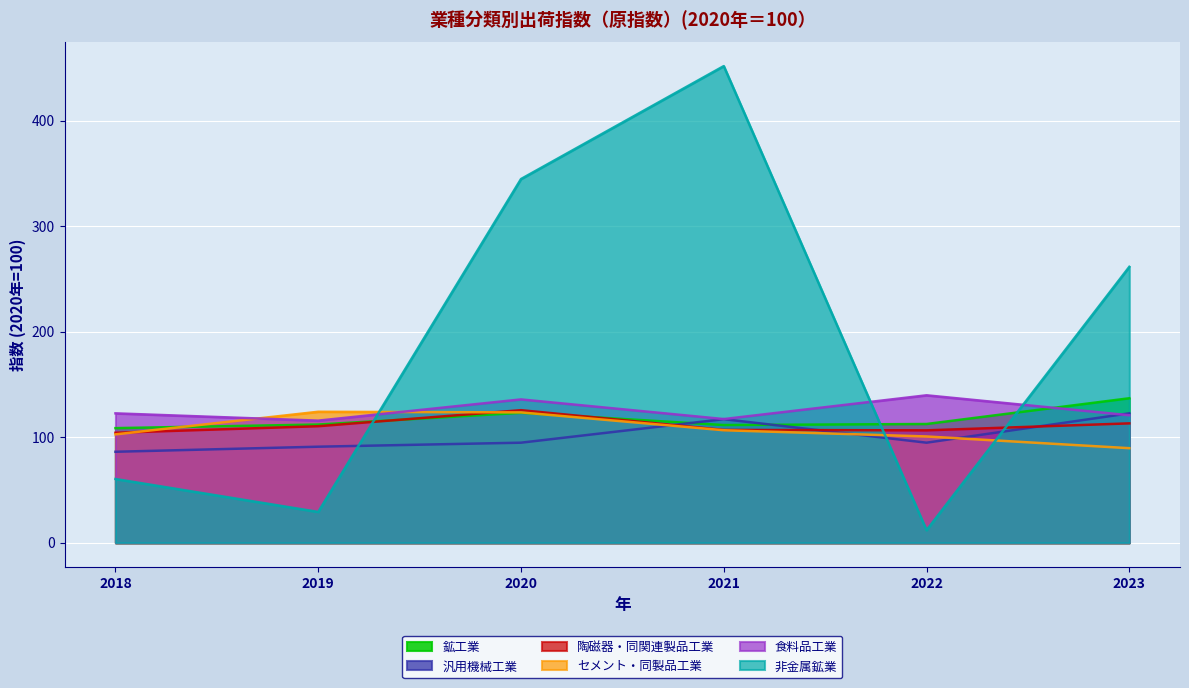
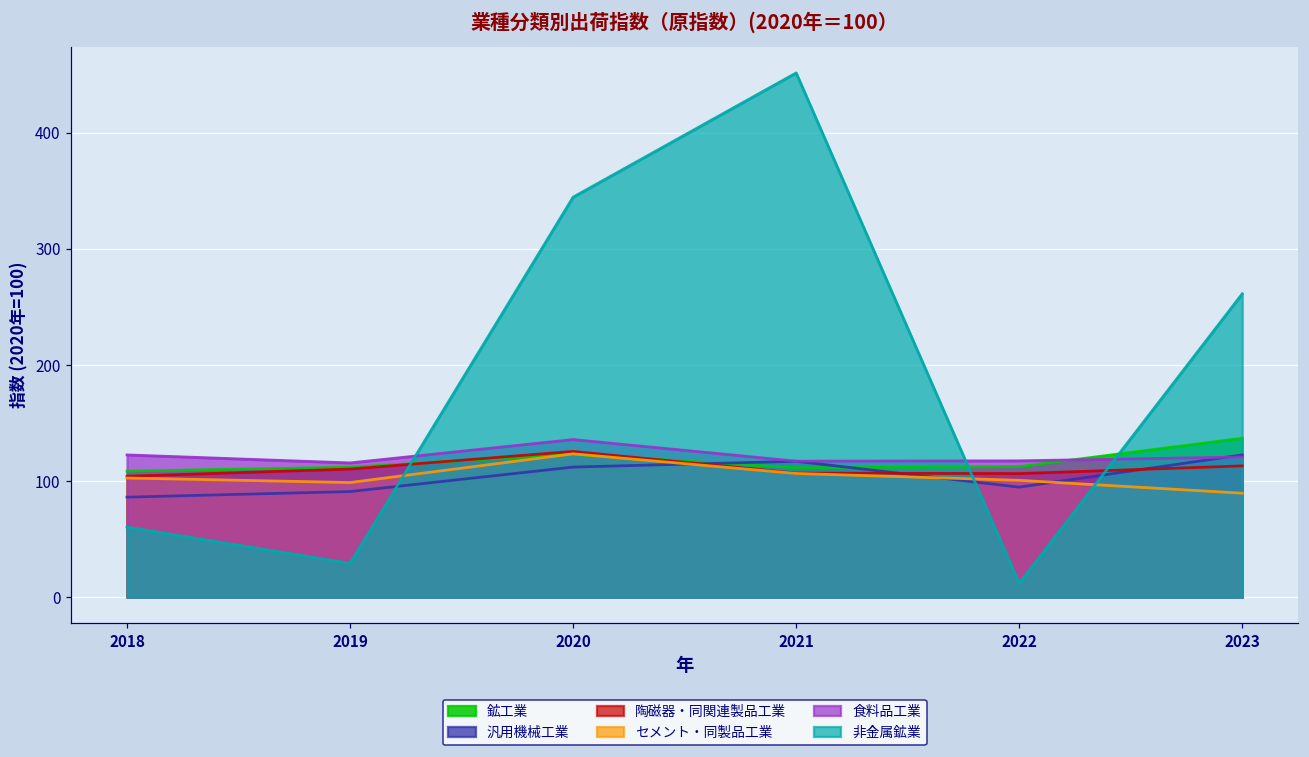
セメント・同製品工業, 2019: 124 -> 99
汎用機械工業, 2020: 95 -> 112
食料品工業, 2022: 140 -> 118
